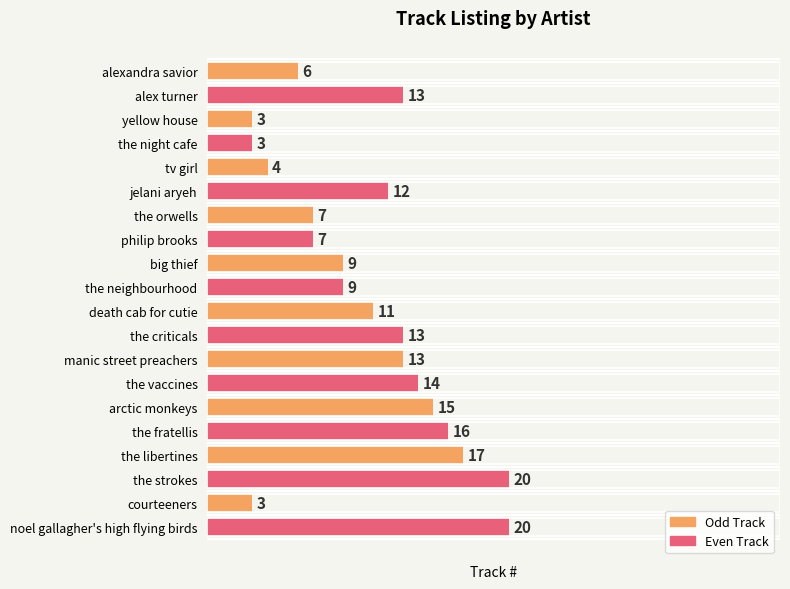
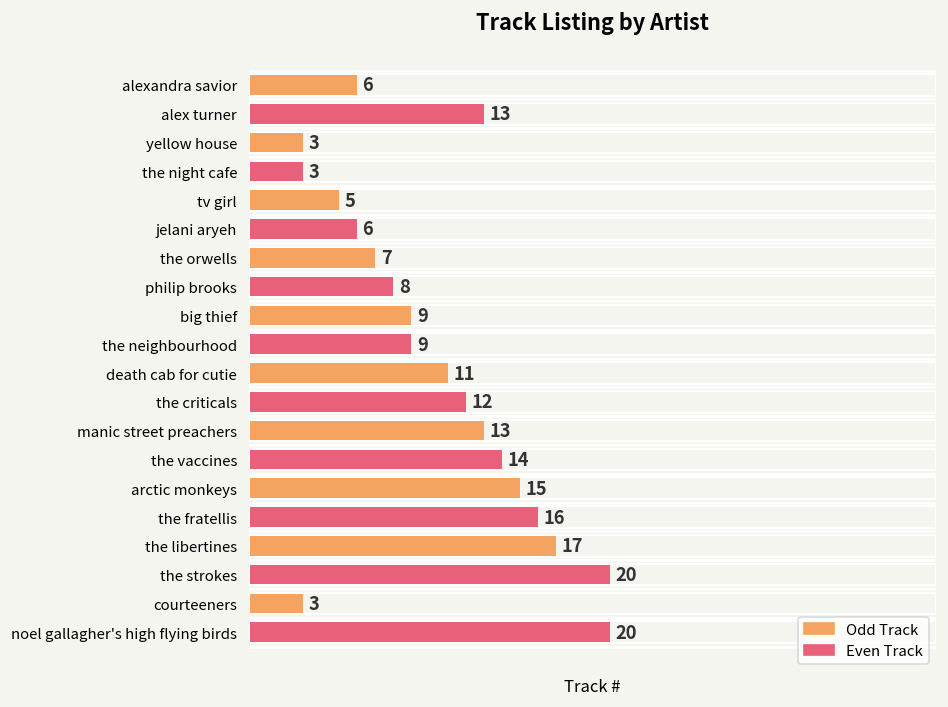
tv girl: 4 -> 5
jelani aryeh: 12 -> 6
philip brooks: 7 -> 8
the criticals: 13 -> 12
